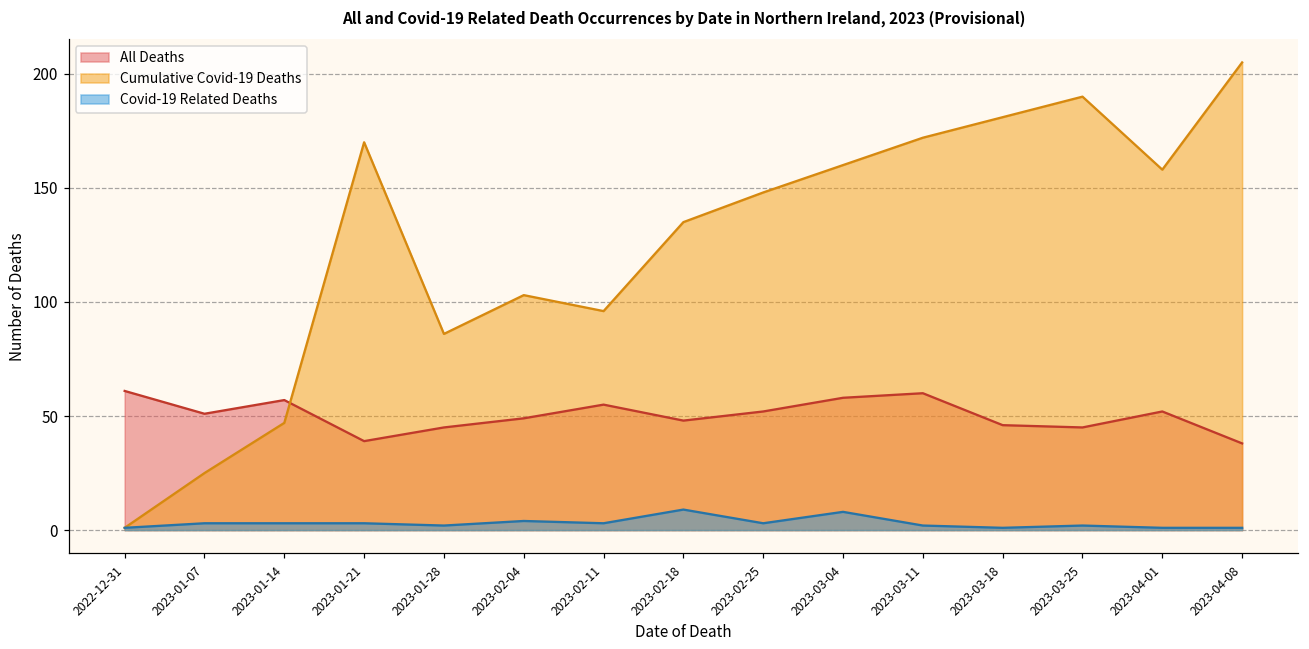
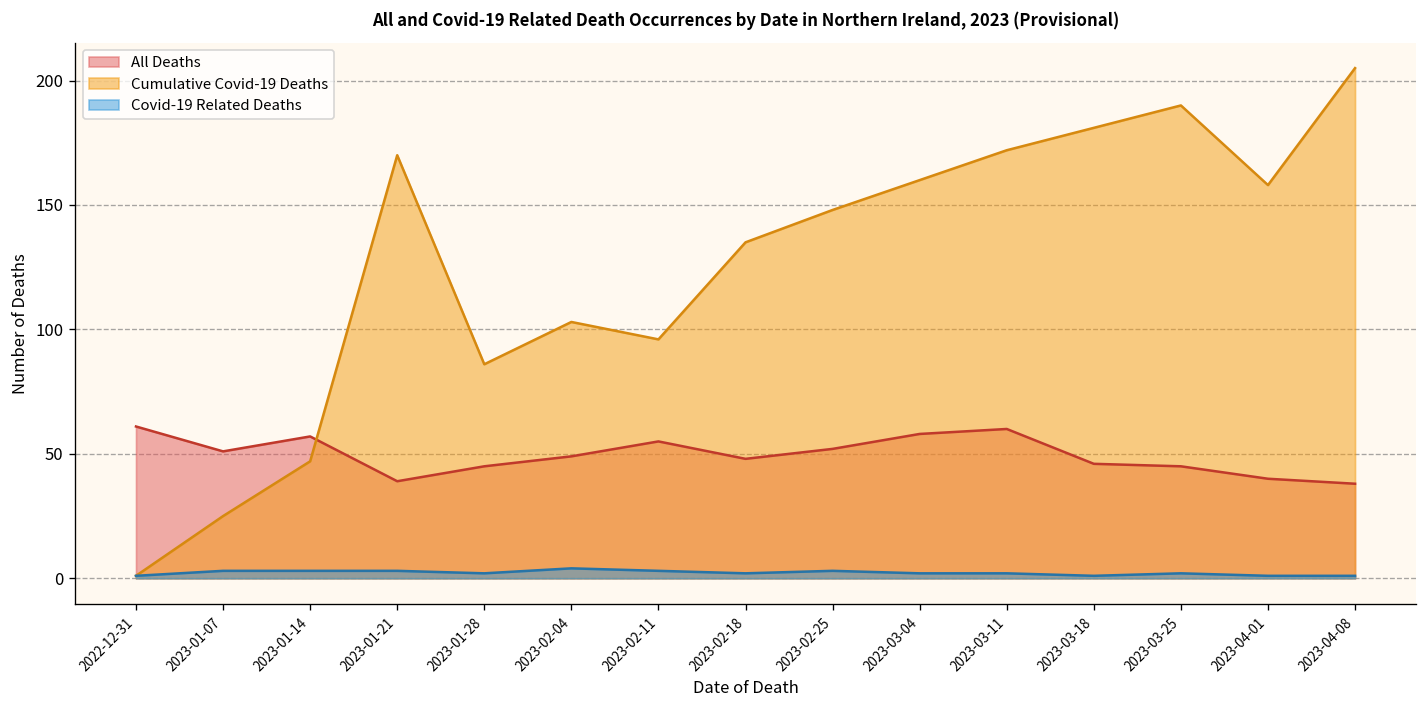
Covid-19 Related Deaths, 2023-02-18: 9 -> 2
Covid-19 Related Deaths, 2023-03-04: 8 -> 2
All Deaths, 2023-04-01: 52 -> 40
